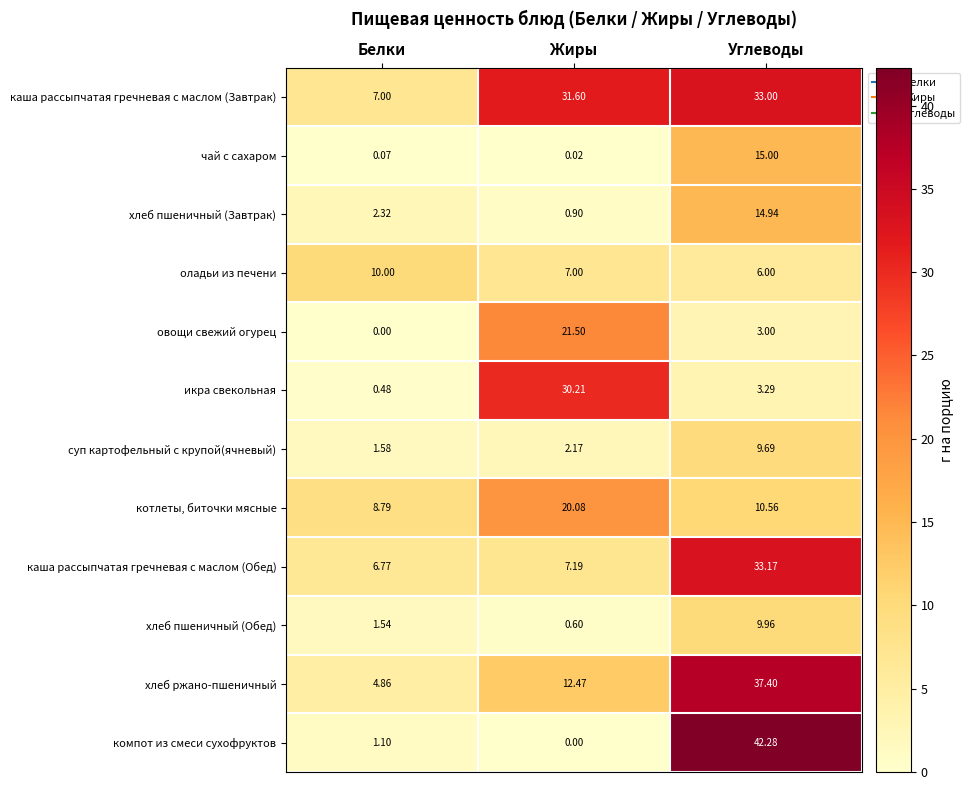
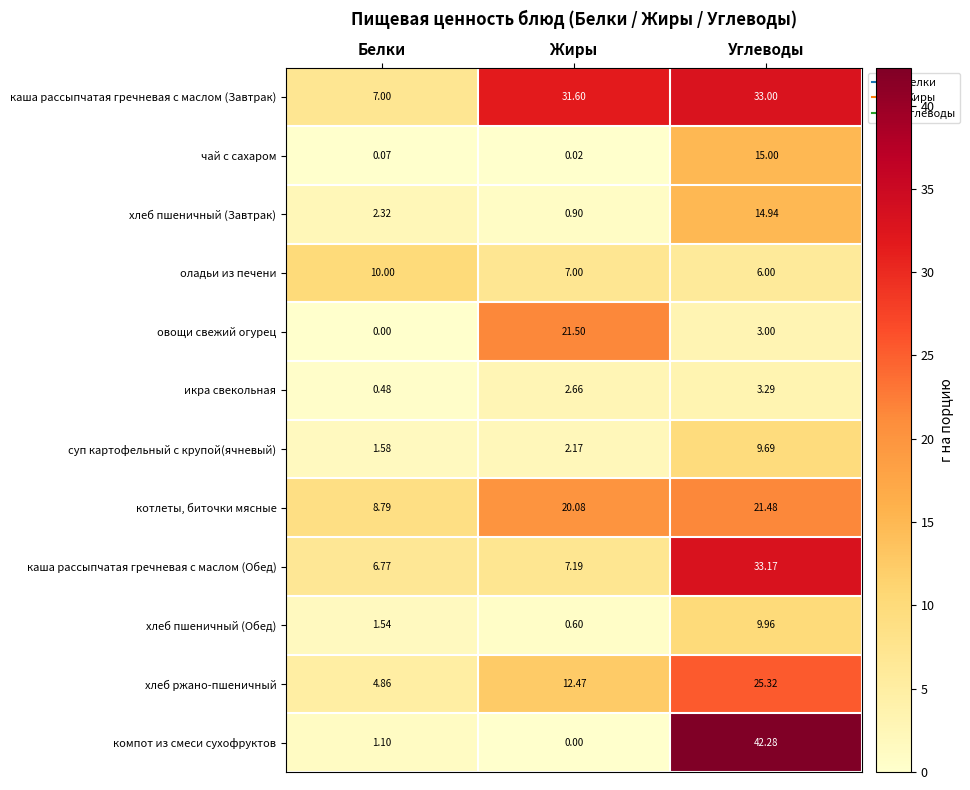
икра свекольная, Жиры: 30.21 -> 2.66
котлеты, биточки мясные, Углеводы: 10.56 -> 21.48
хлеб ржано-пшеничный, Углеводы: 37.40 -> 25.32
